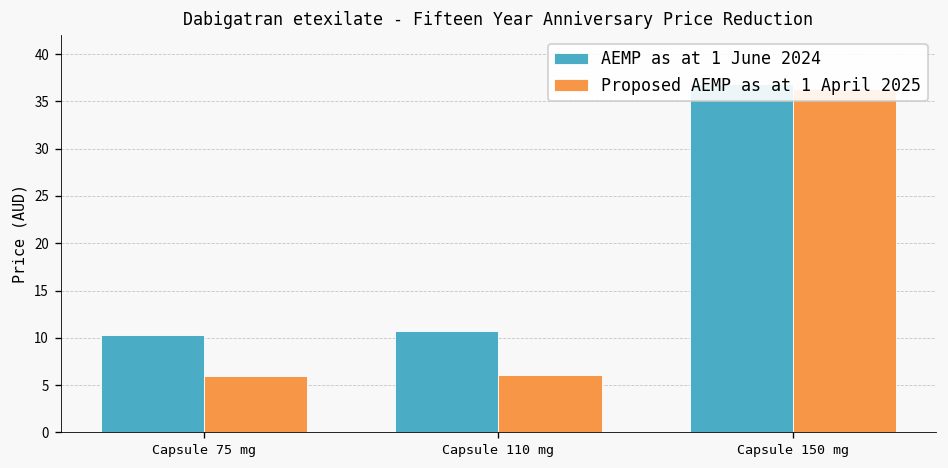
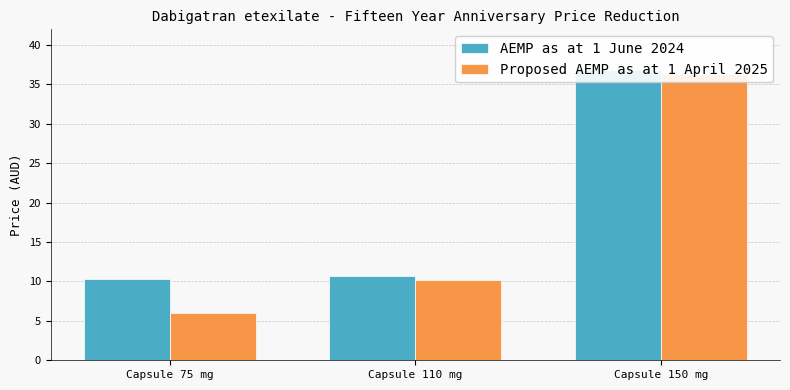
Proposed AEMP as at 1 April 2025, Capsule 110 mg: 6 -> 10
